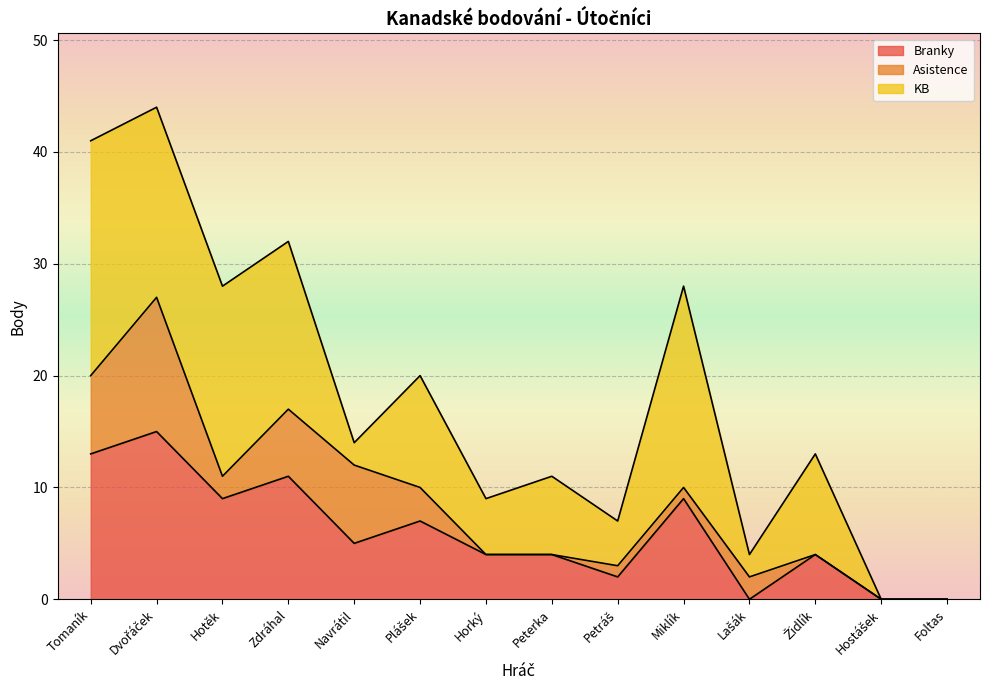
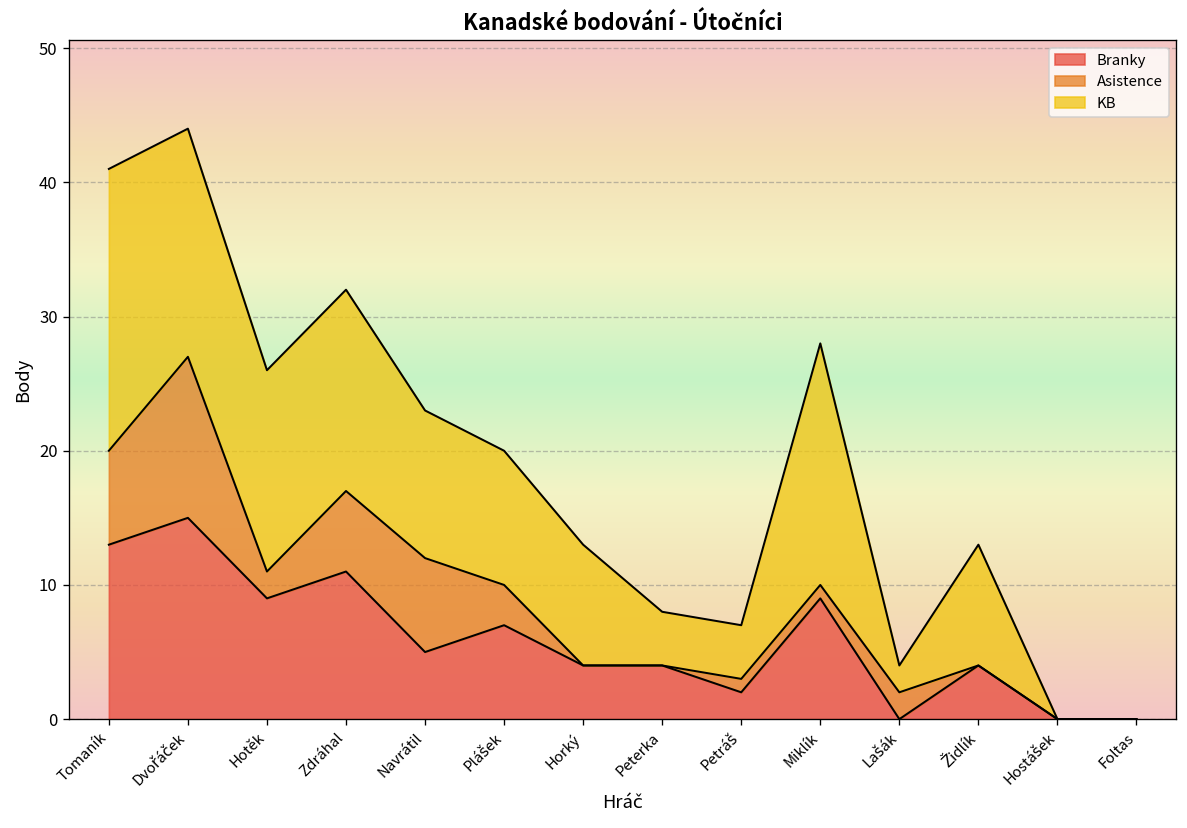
KB, Hotěk: 17 -> 15
KB, Navrátil: 2 -> 11
KB, Horký: 5 -> 9
KB, Peterka: 7 -> 4
